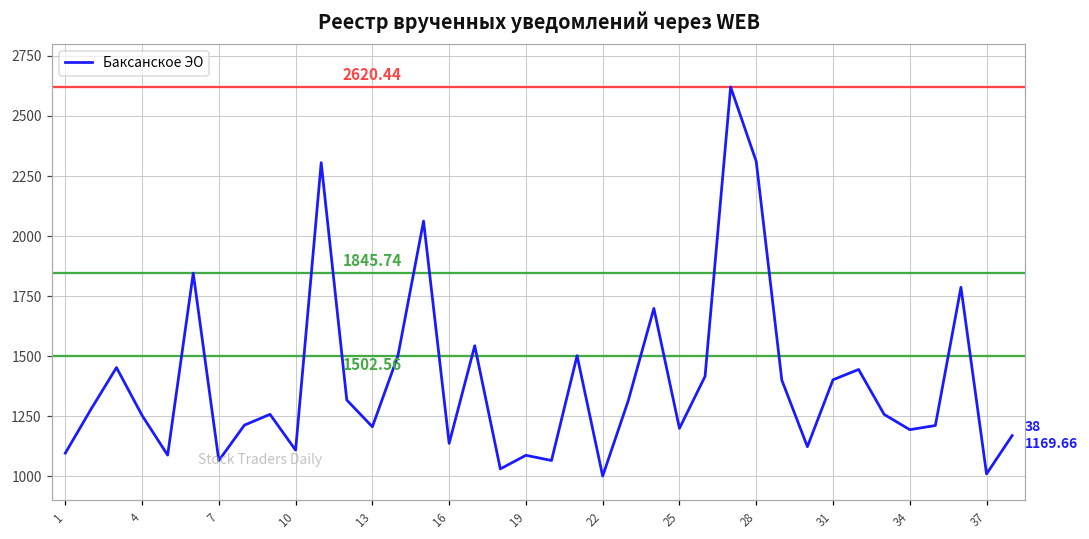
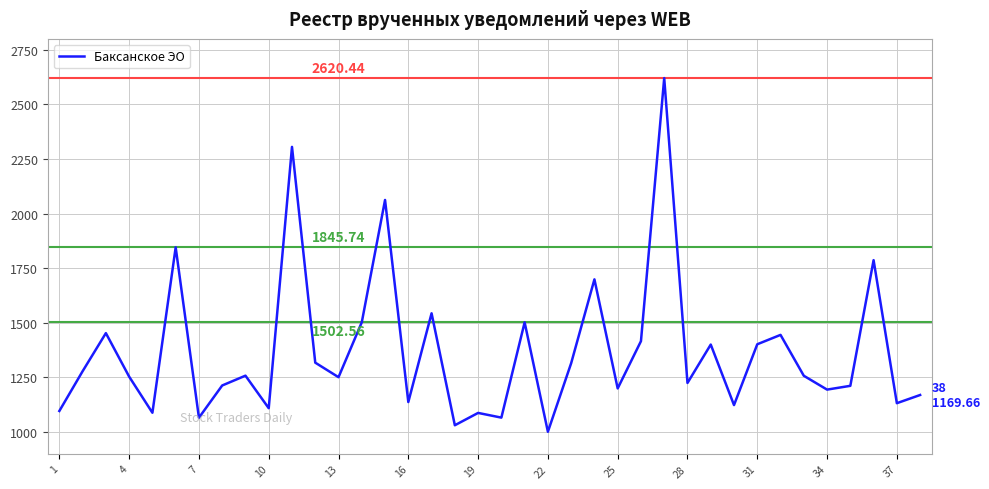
13: 1210 -> 1250
28: 2310 -> 1220
37: 1010 -> 1130
